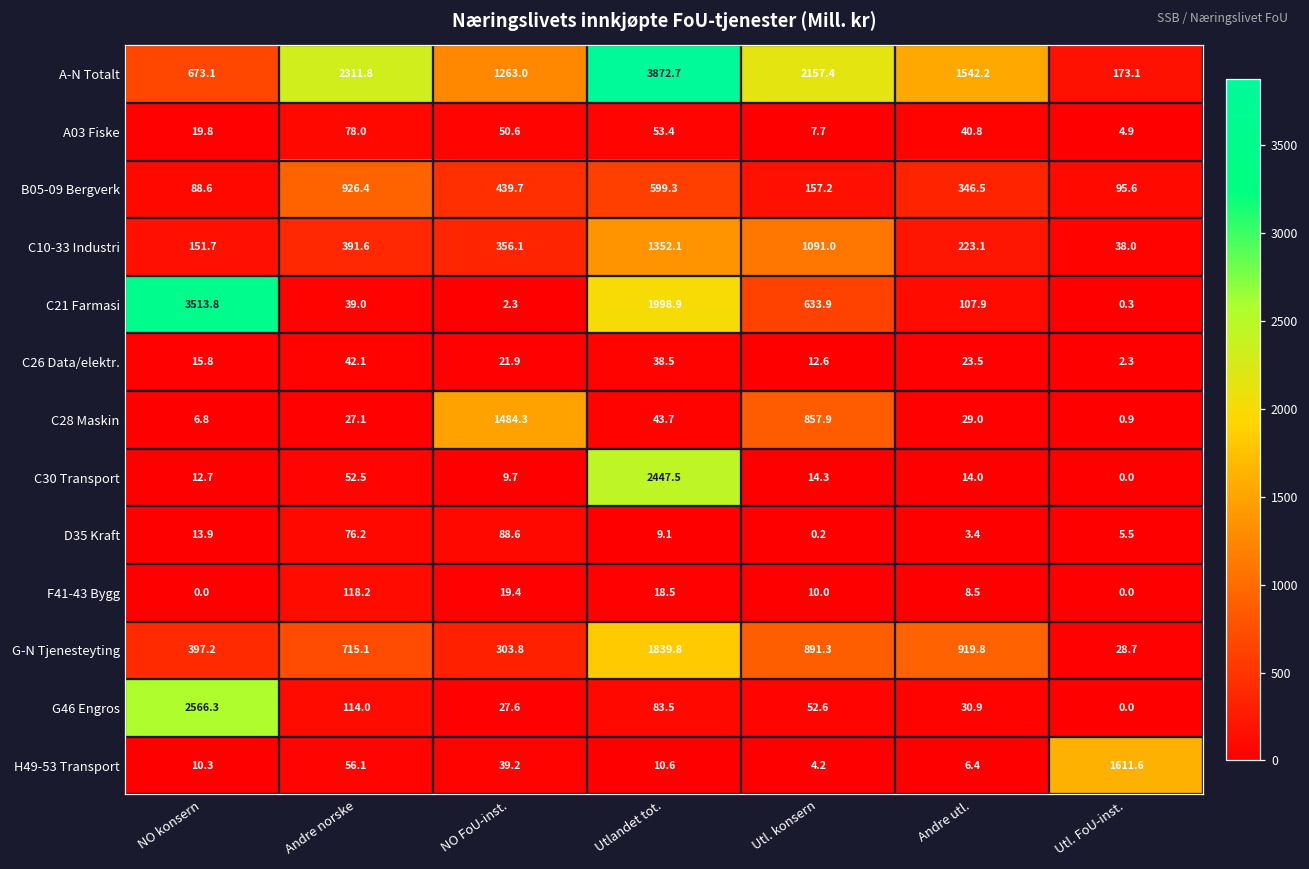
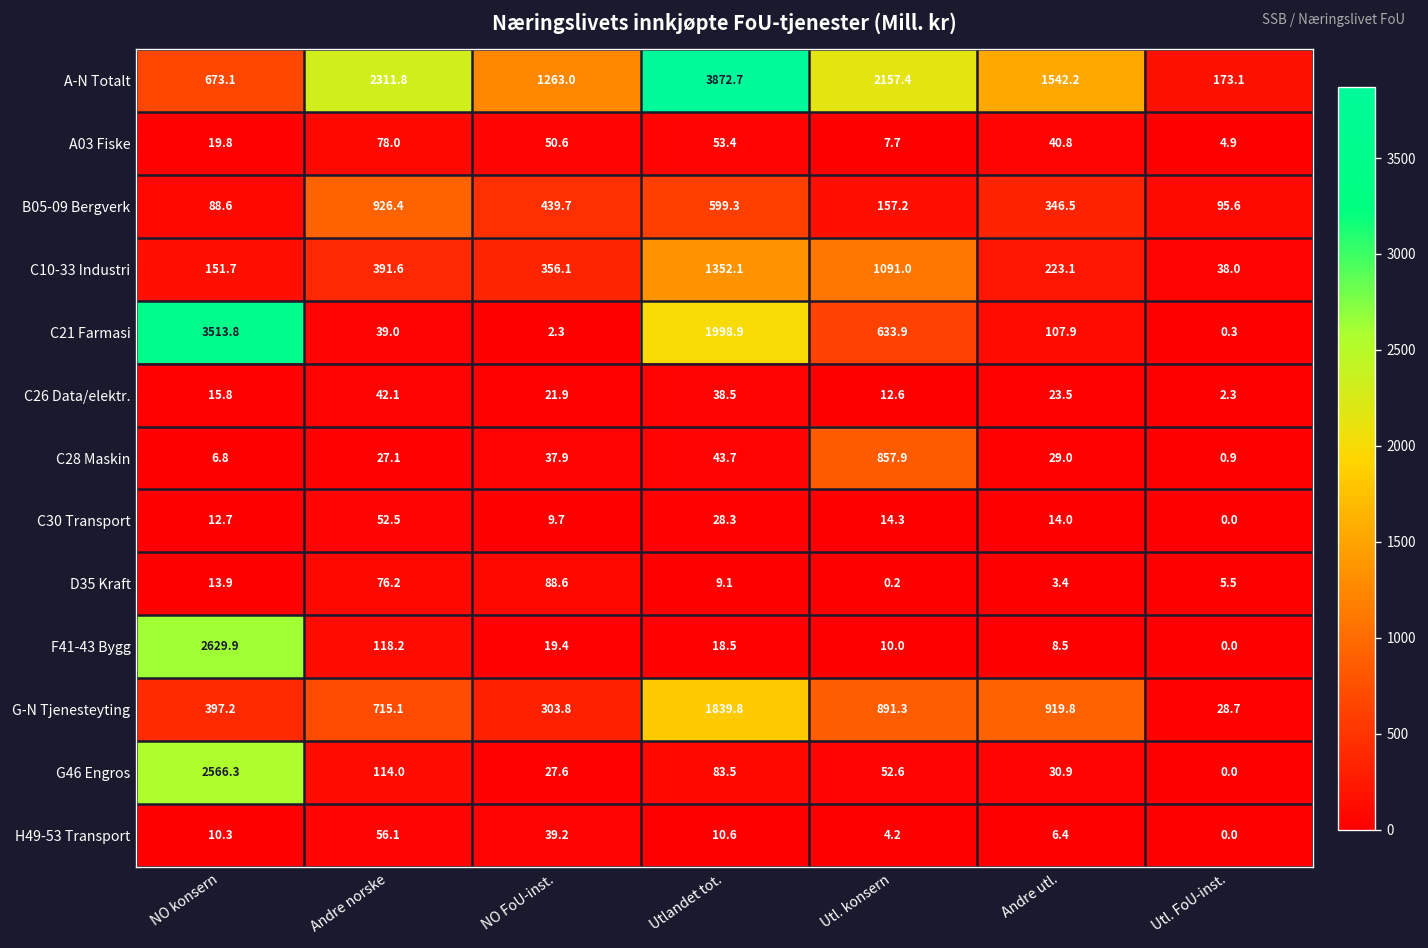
C28 Maskin, NO FoU-inst.: 1484.3 -> 37.9
C30 Transport, Utlandet tot.: 2447.5 -> 28.3
F41-43 Bygg, NO konsern: 0.0 -> 2629.9
H49-53 Transport, Utl. FoU-inst.: 1611.6 -> 0.0
